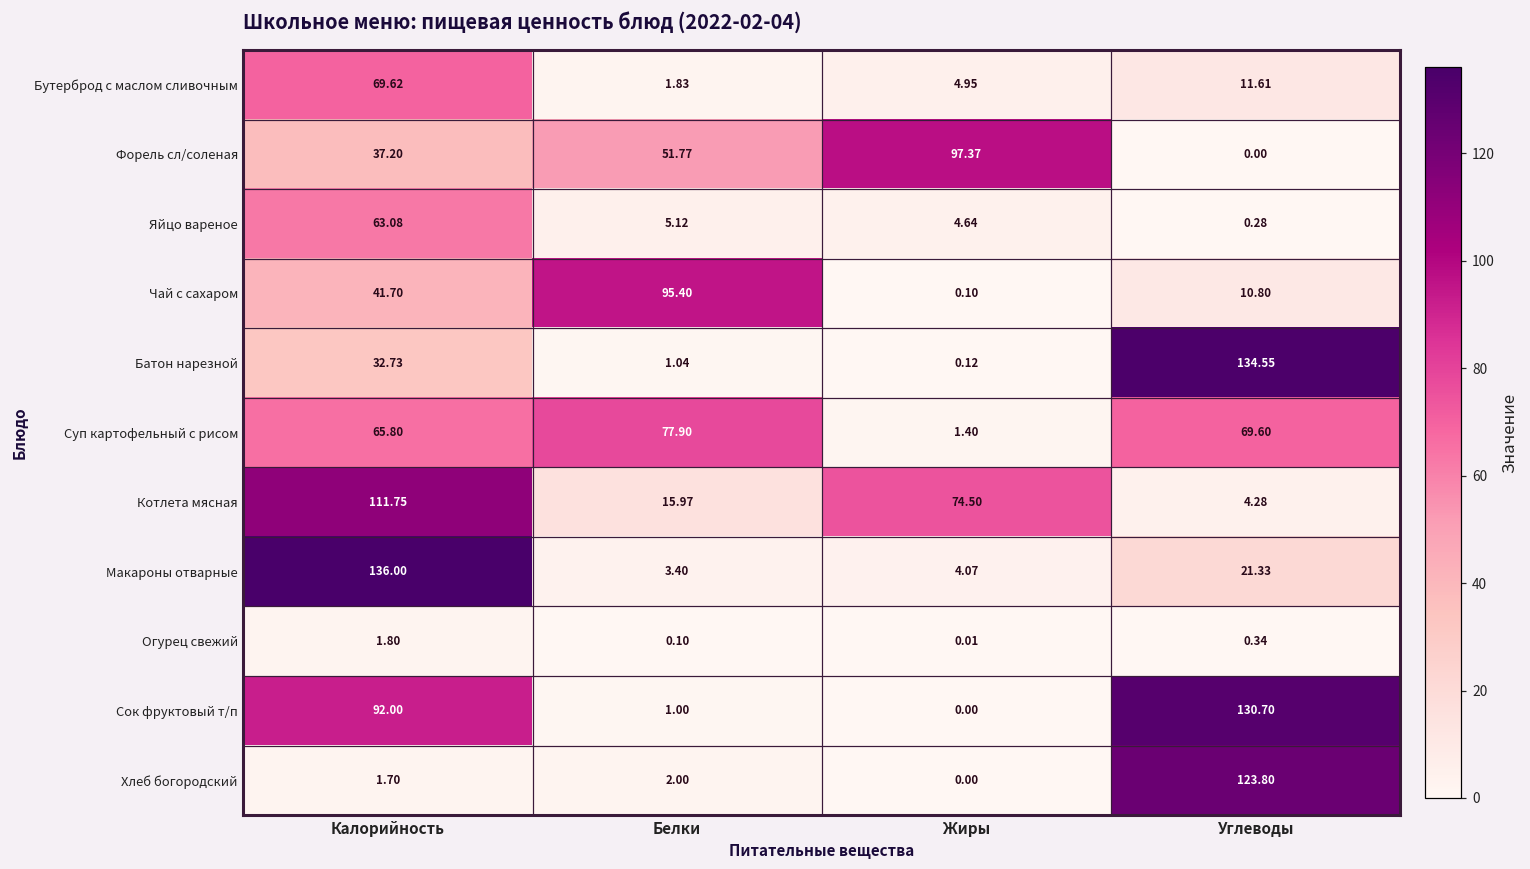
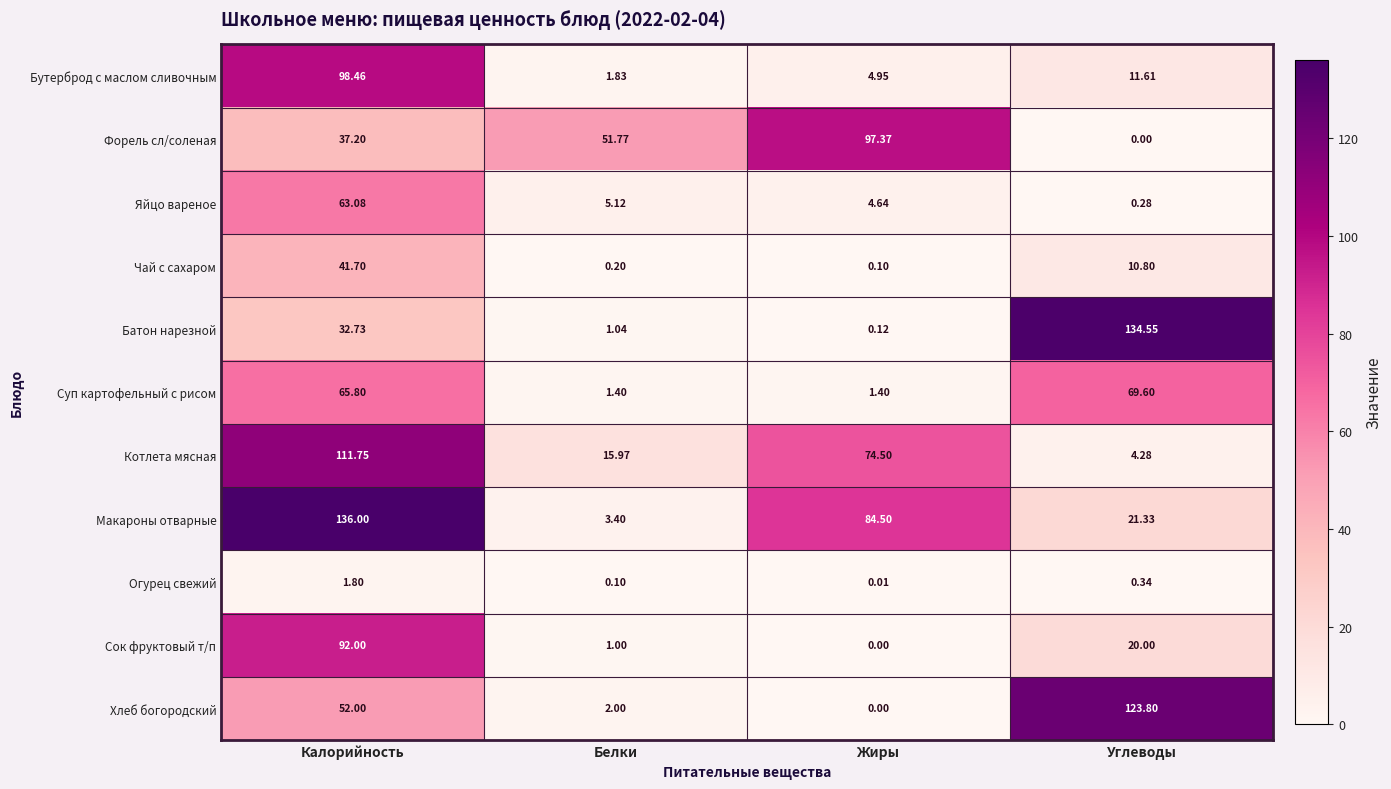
Бутерброд с маслом сливочным, Калорийность: 69.62 -> 98.46
Чай с сахаром, Белки: 95.40 -> 0.20
Суп картофельный с рисом, Белки: 77.90 -> 1.40
Макароны отварные, Жиры: 4.07 -> 84.50
Сок фруктовый т/п, Углеводы: 130.70 -> 20.00
Хлеб богородский, Калорийность: 1.70 -> 52.00
